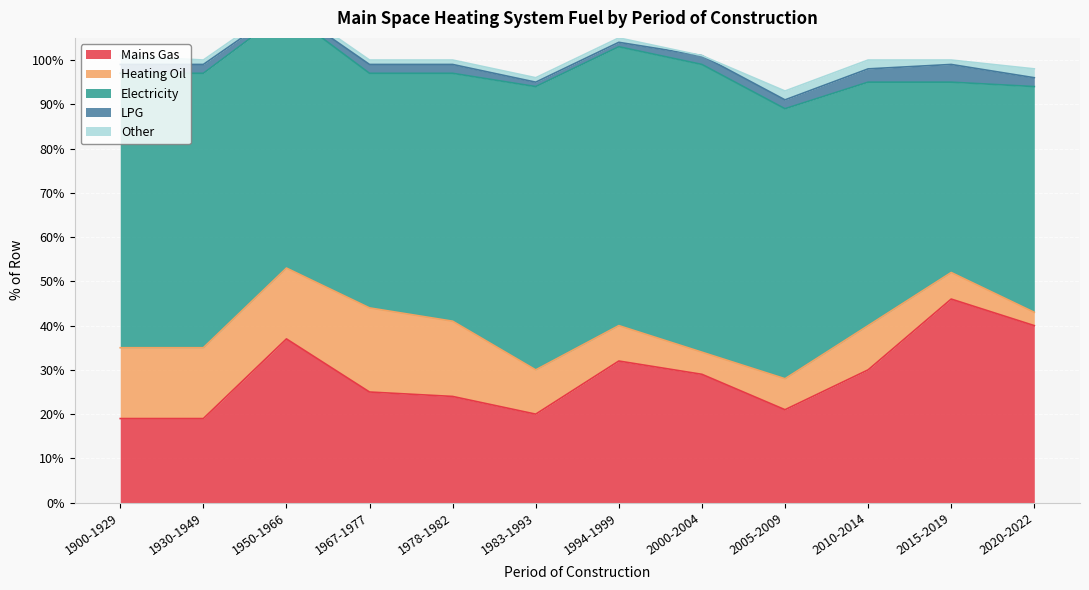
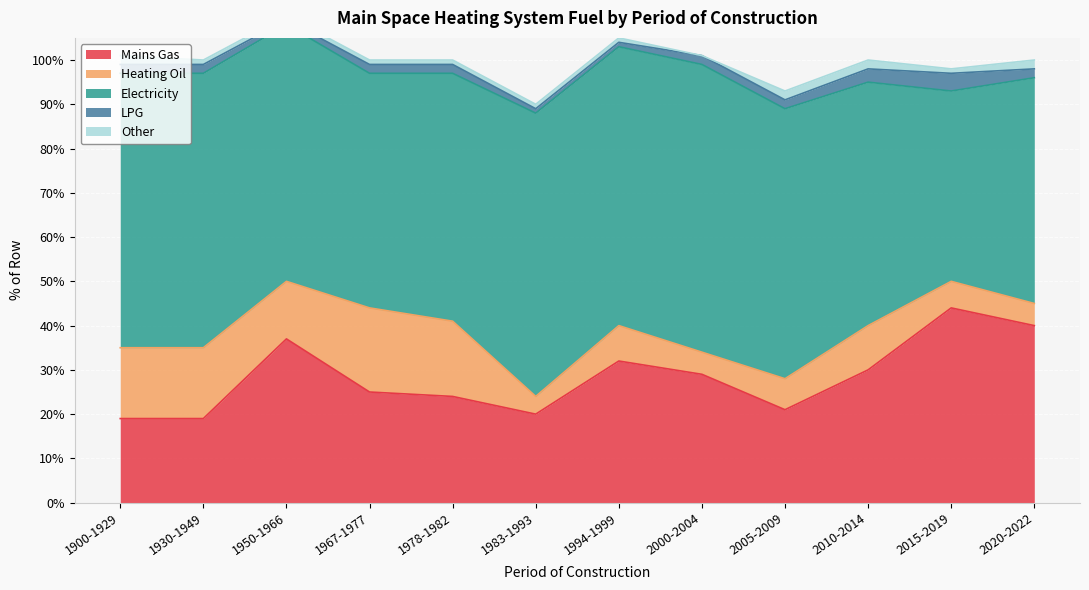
Heating Oil, 1950-1966: 16% -> 13%
Heating Oil, 1983-1993: 10% -> 4%
Mains Gas, 2015-2019: 46% -> 44%
Heating Oil, 2020-2022: 3% -> 5%
